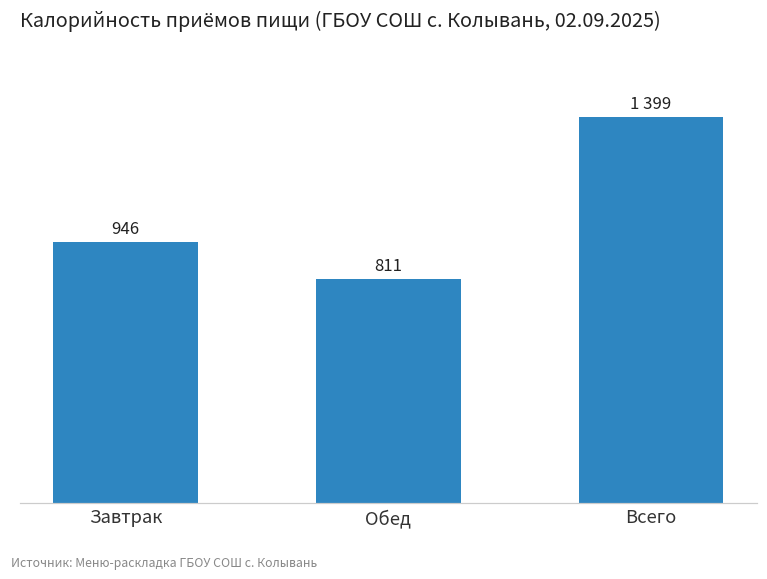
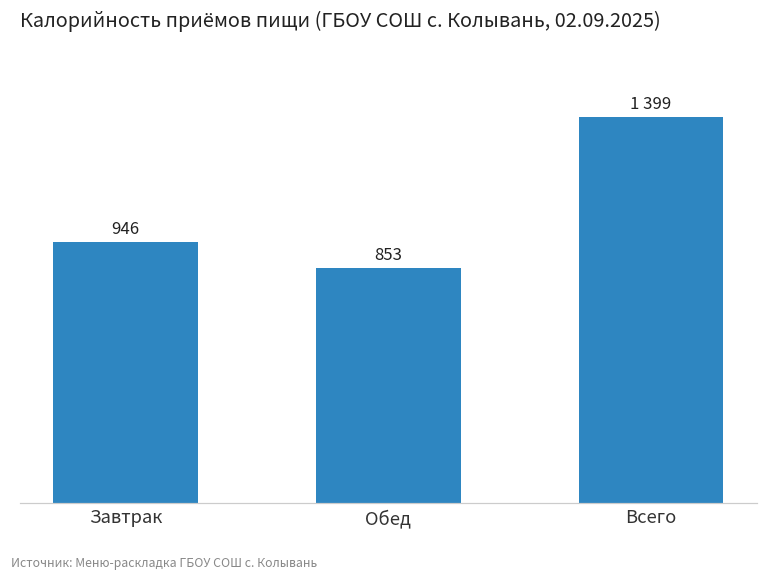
Обед: 811 -> 853
